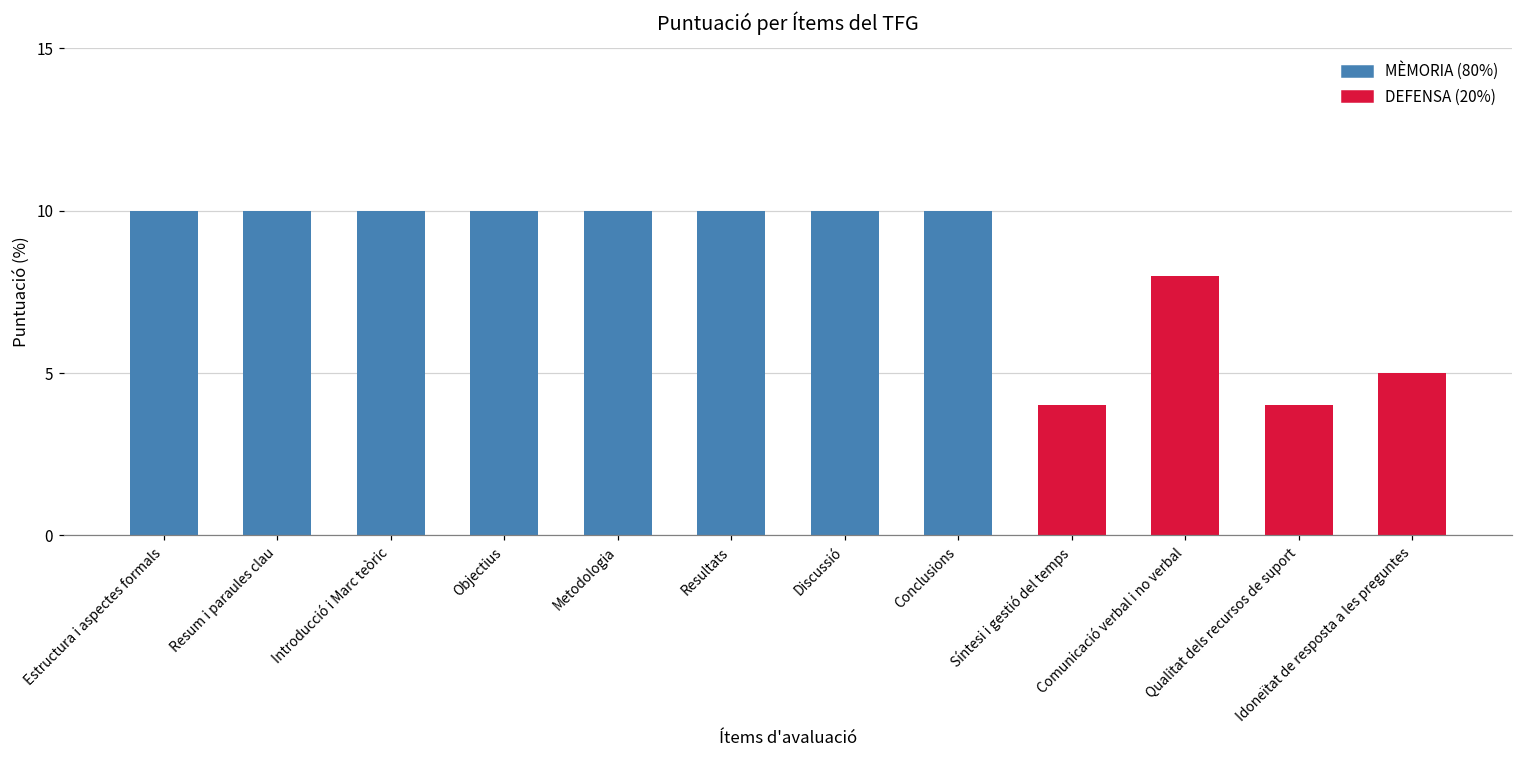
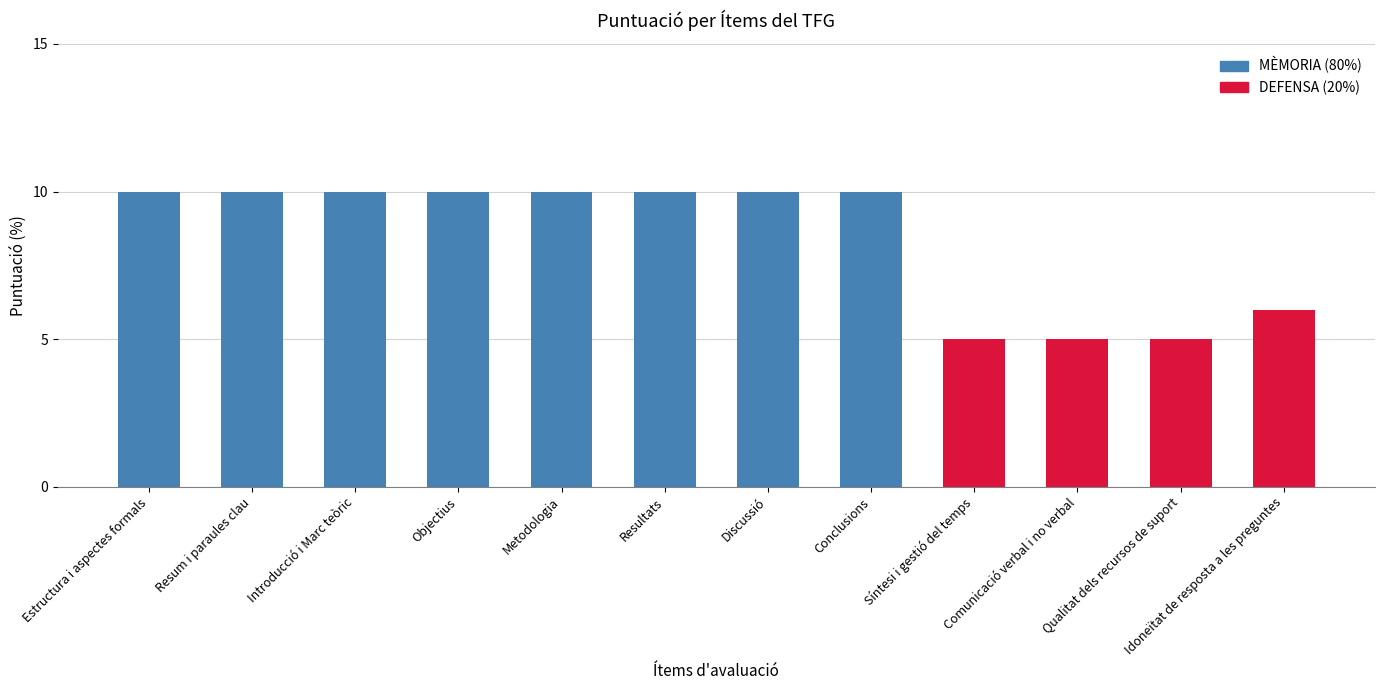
Síntesi i gestió del temps: 4 -> 5
Comunicació verbal i no verbal: 8 -> 5
Qualitat dels recursos de suport: 4 -> 5
Idoneïtat de resposta a les preguntes: 5 -> 6
